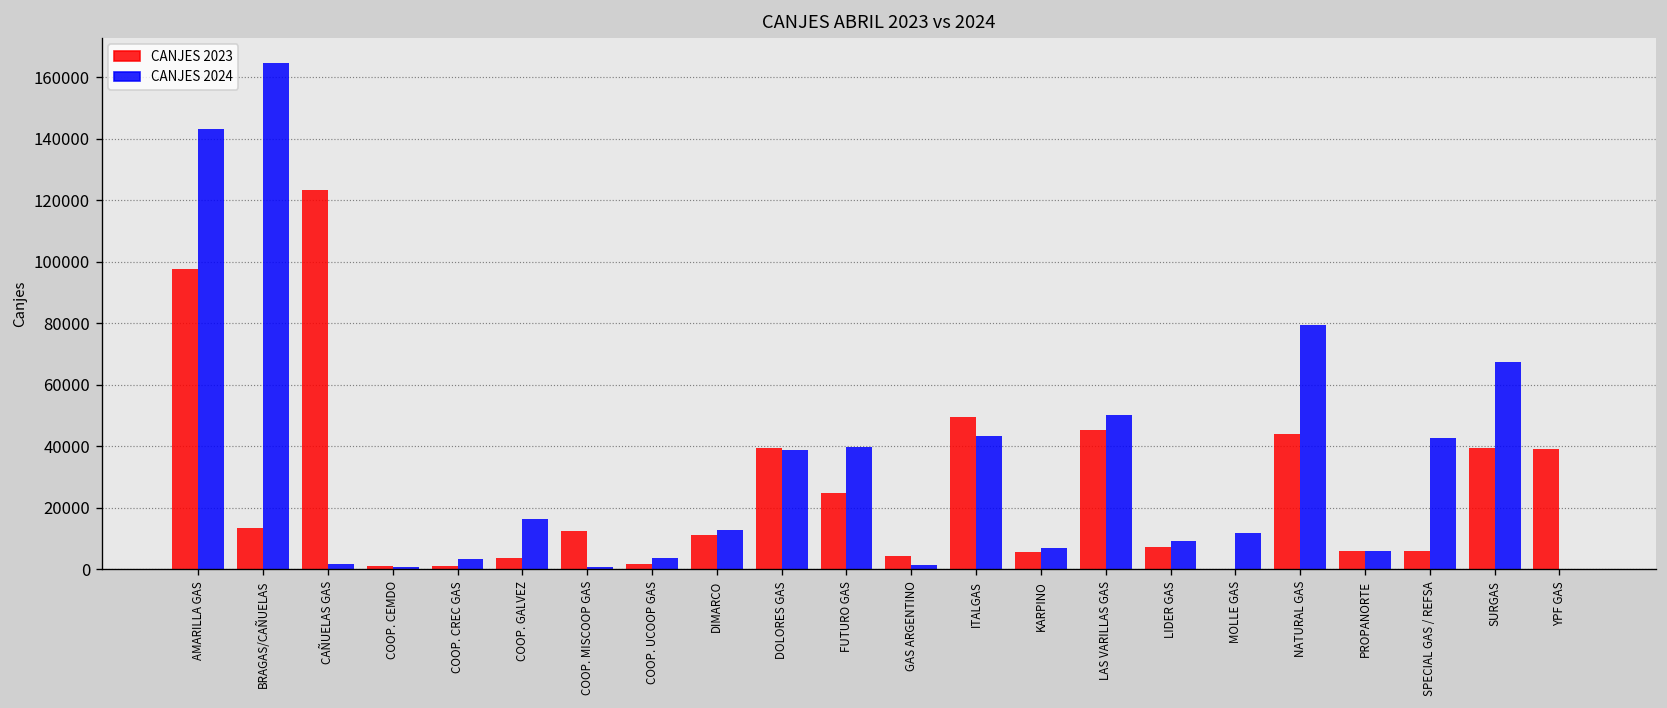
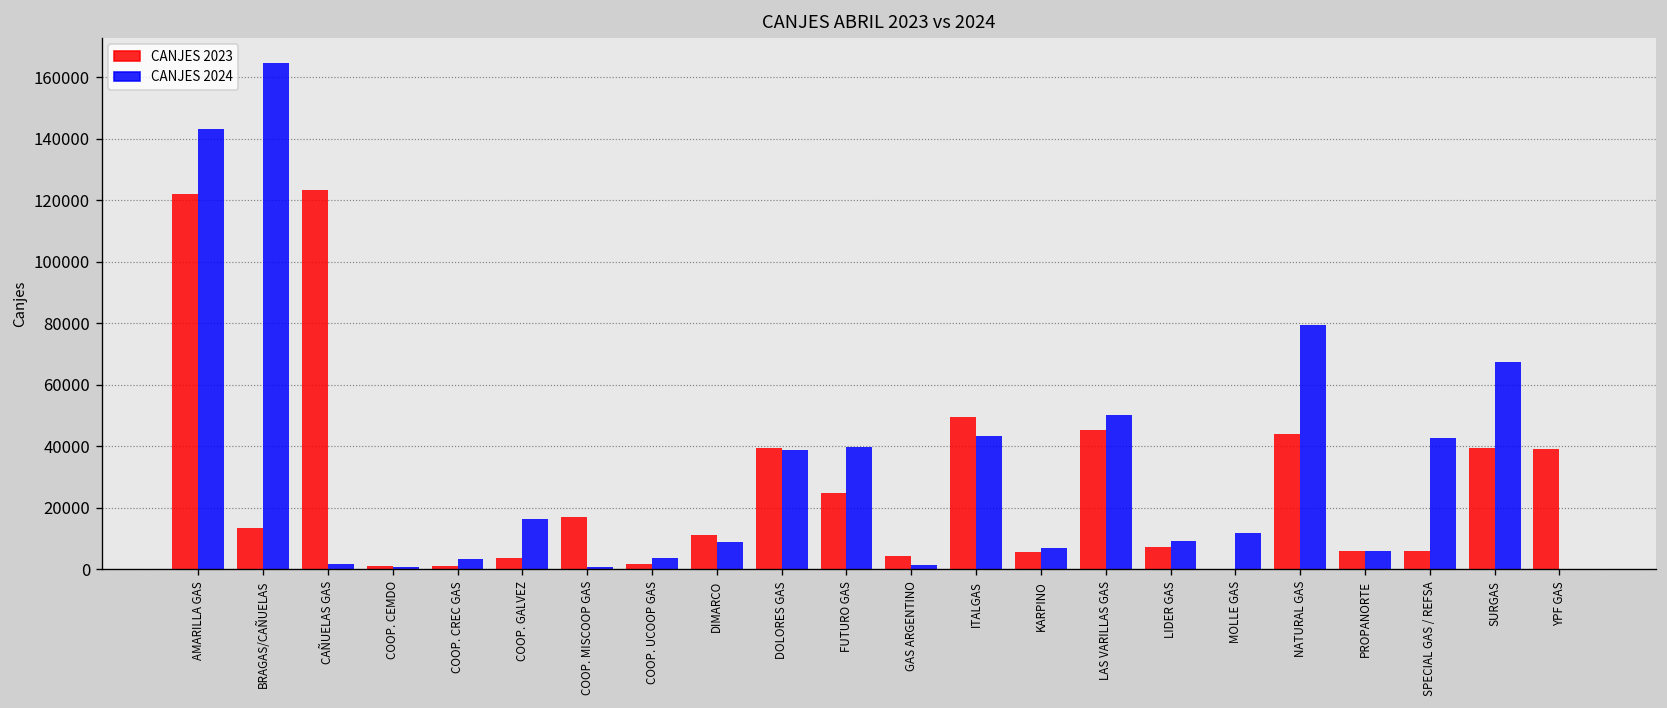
CANJES 2023, AMARILLA GAS: 98000 -> 122000
CANJES 2023, COOP. MISCOOP GAS: 13000 -> 17000
CANJES 2024, DIMARCO: 13000 -> 9000
